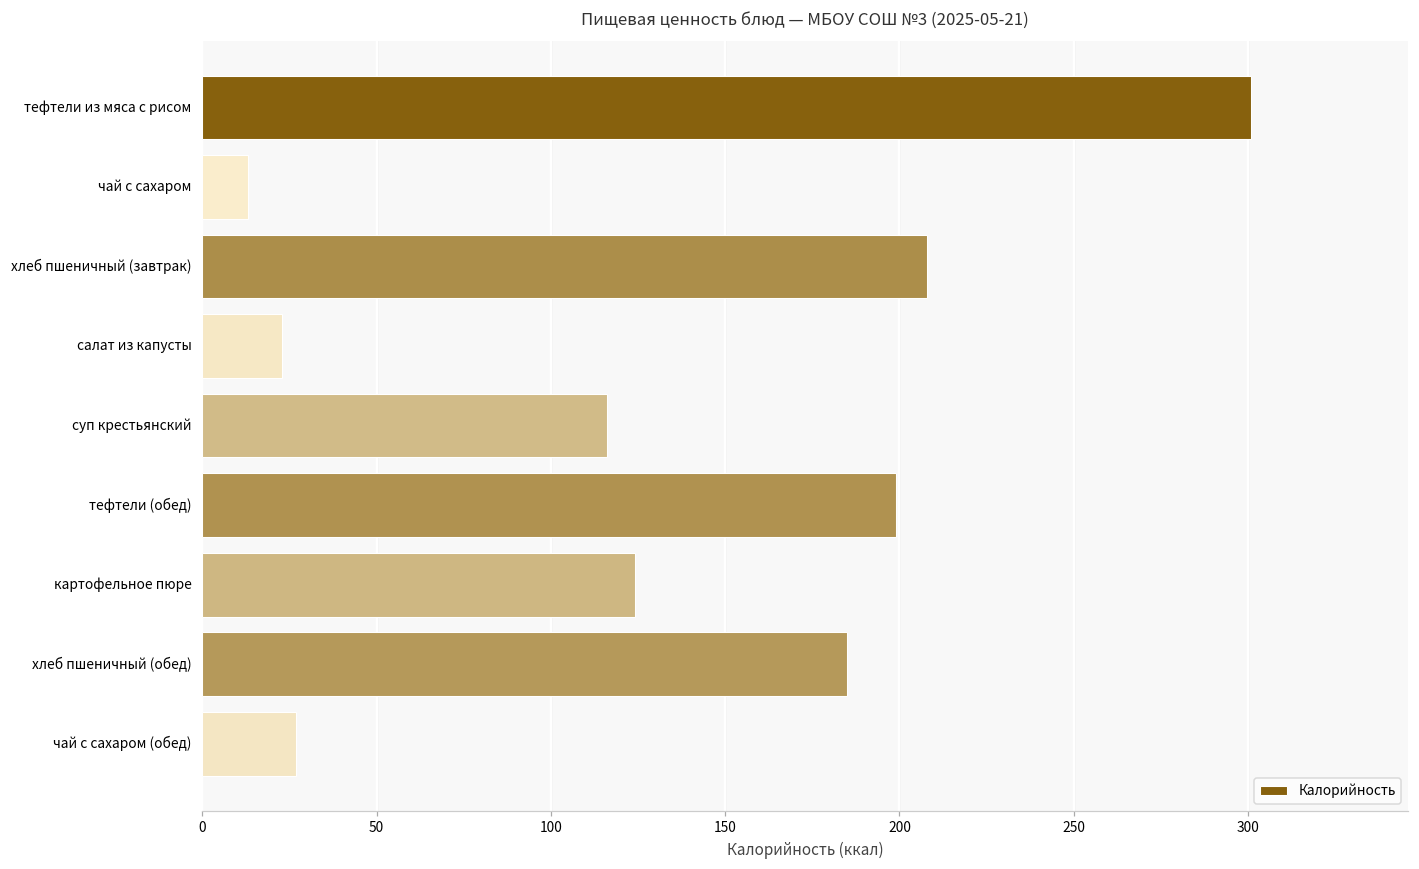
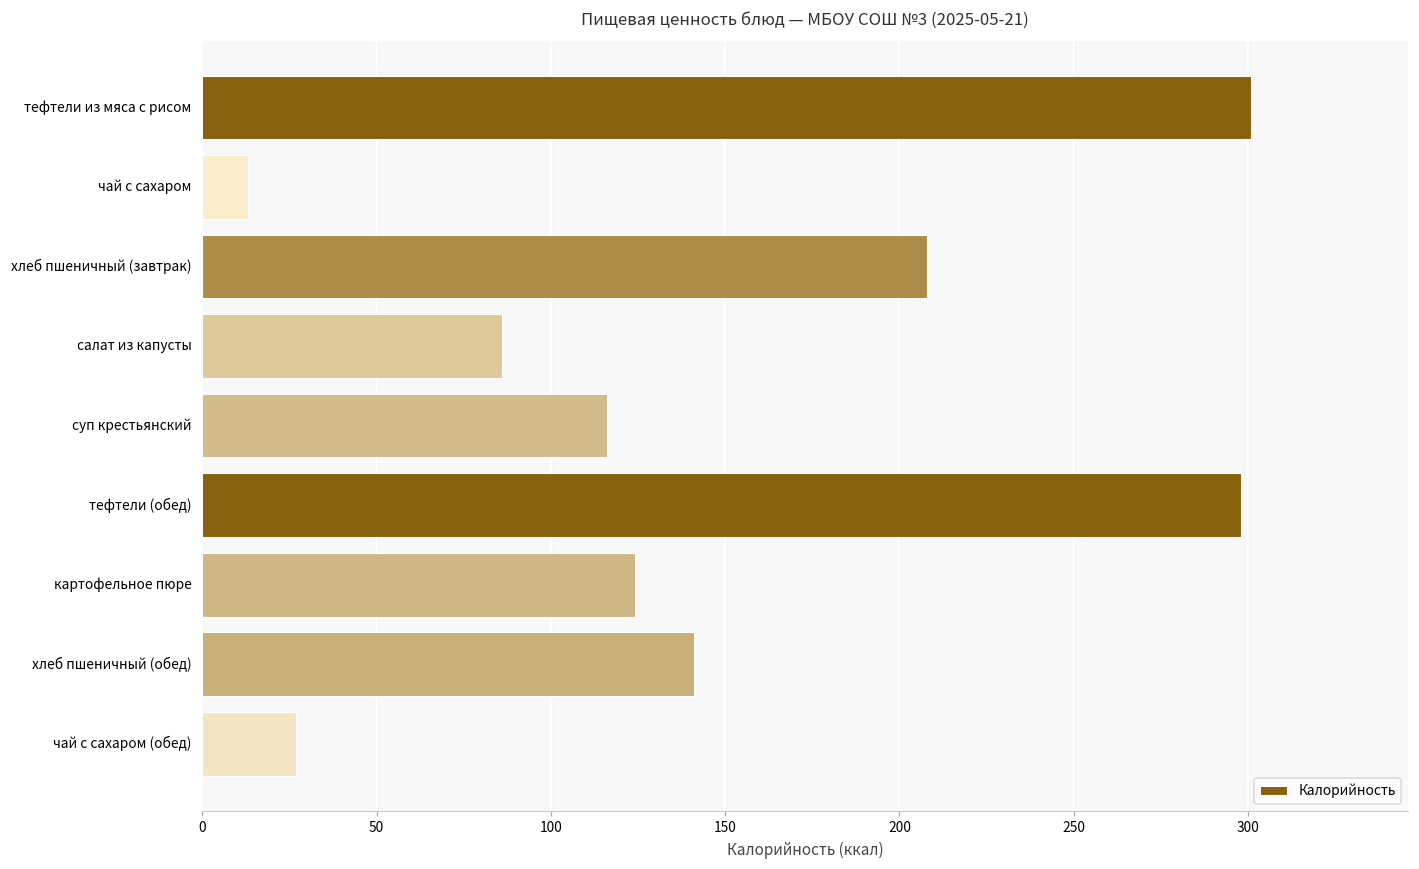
салат из капусты: 23 -> 86
тефтели (обед): 199 -> 298
хлеб пшеничный (обед): 185 -> 141
